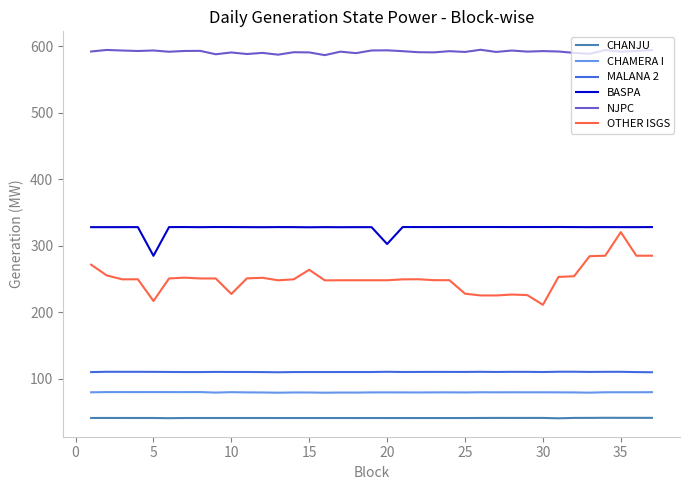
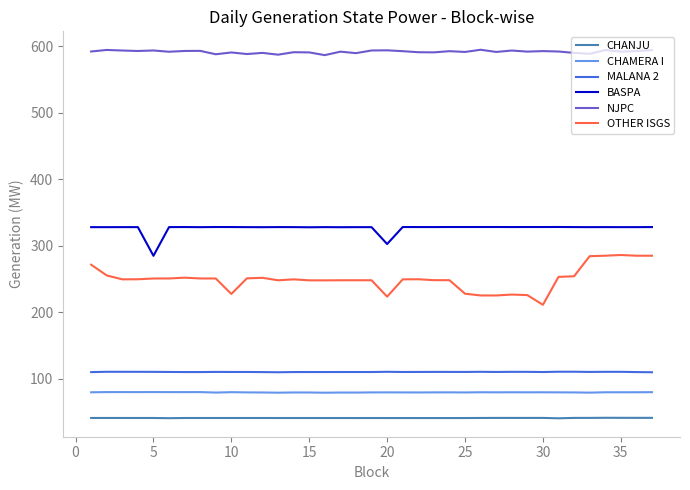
OTHER ISGS, 5: 220 -> 250
OTHER ISGS, 15: 260 -> 250
OTHER ISGS, 20: 250 -> 220
OTHER ISGS, 35: 320 -> 290
